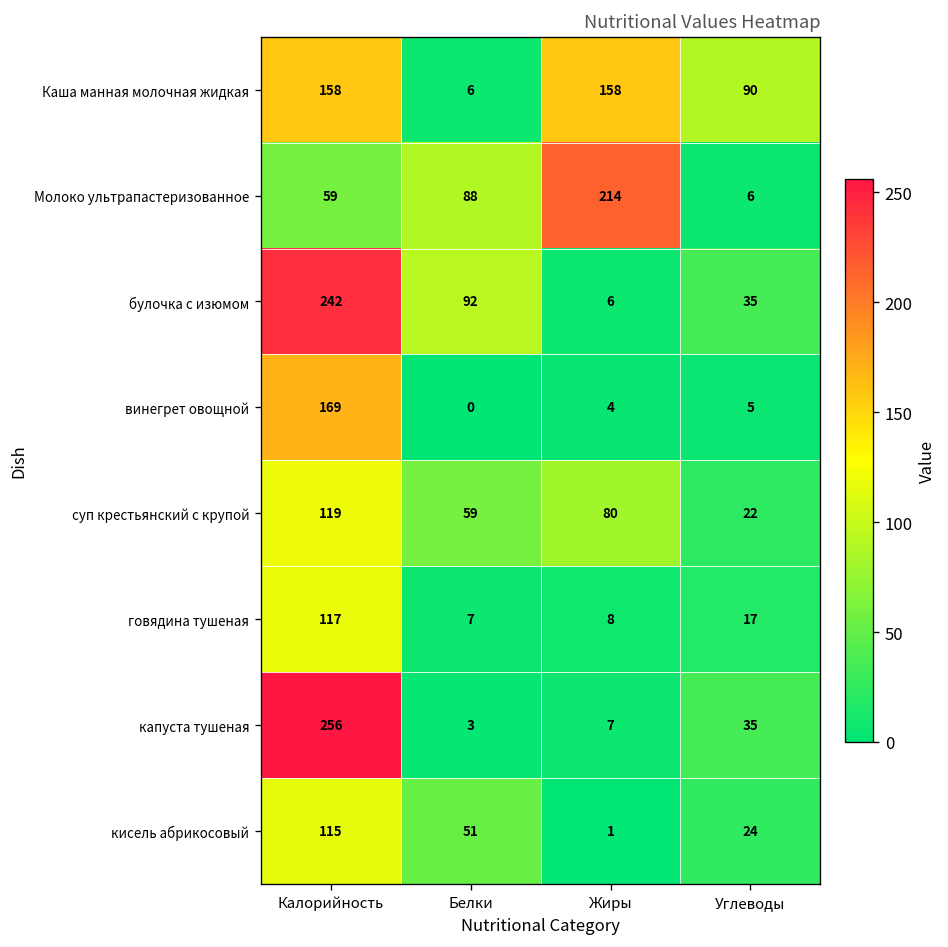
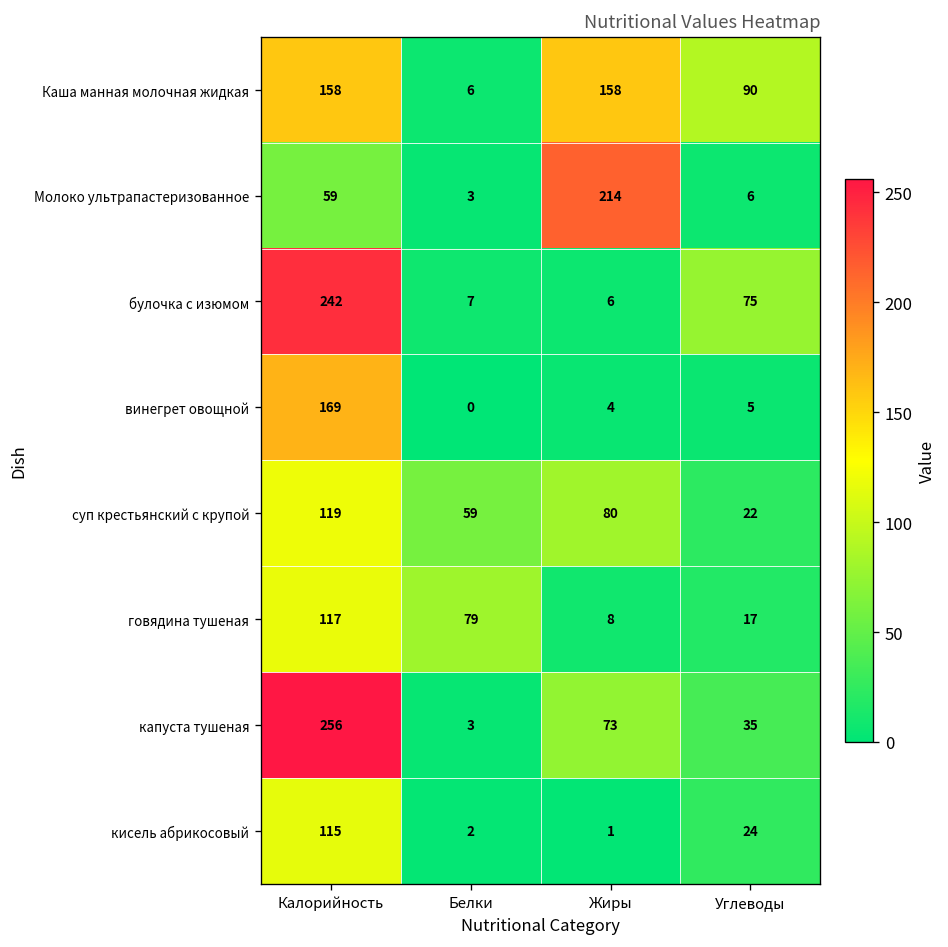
Молоко ультрапастеризованное, Белки: 88 -> 3
булочка с изюмом, Белки: 92 -> 7
булочка с изюмом, Углеводы: 35 -> 75
говядина тушеная, Белки: 7 -> 79
капуста тушеная, Жиры: 7 -> 73
кисель абрикосовый, Белки: 51 -> 2
